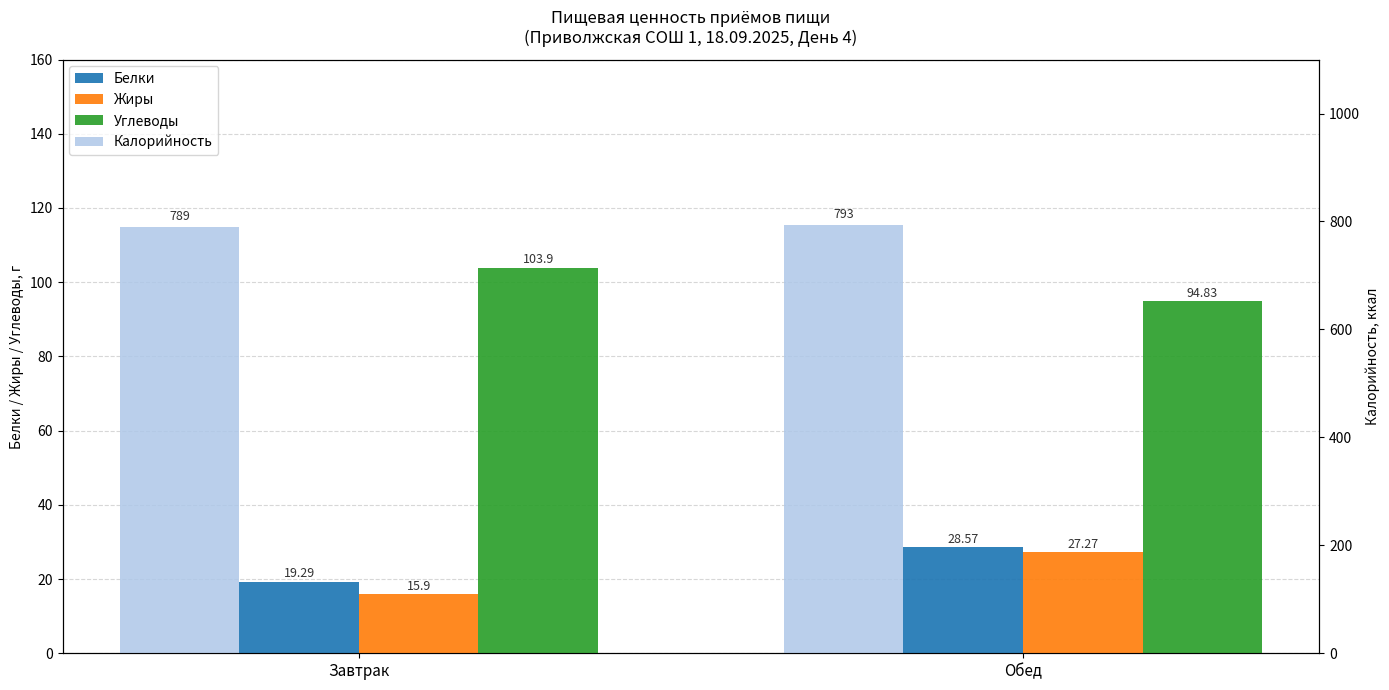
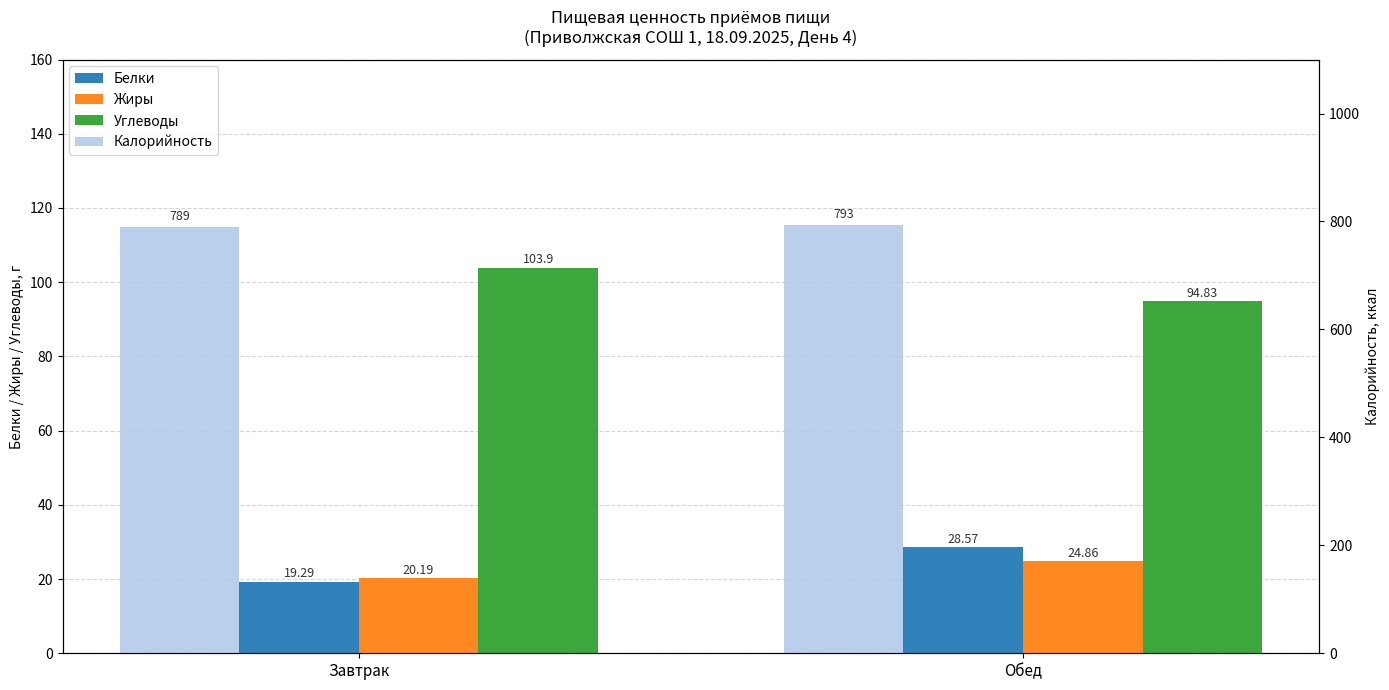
Жиры, Завтрак: 15.9 -> 20.19
Жиры, Обед: 27.27 -> 24.86
